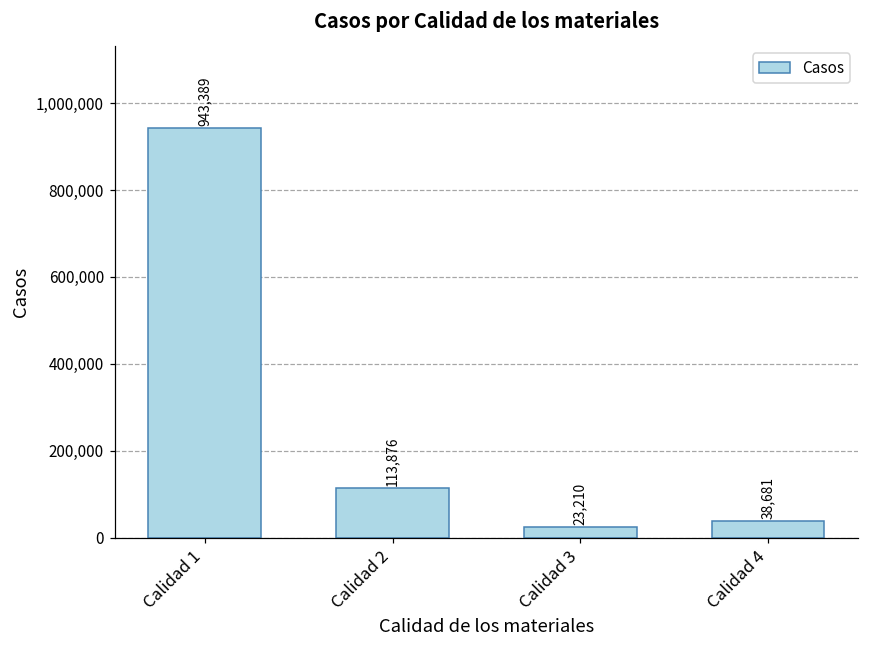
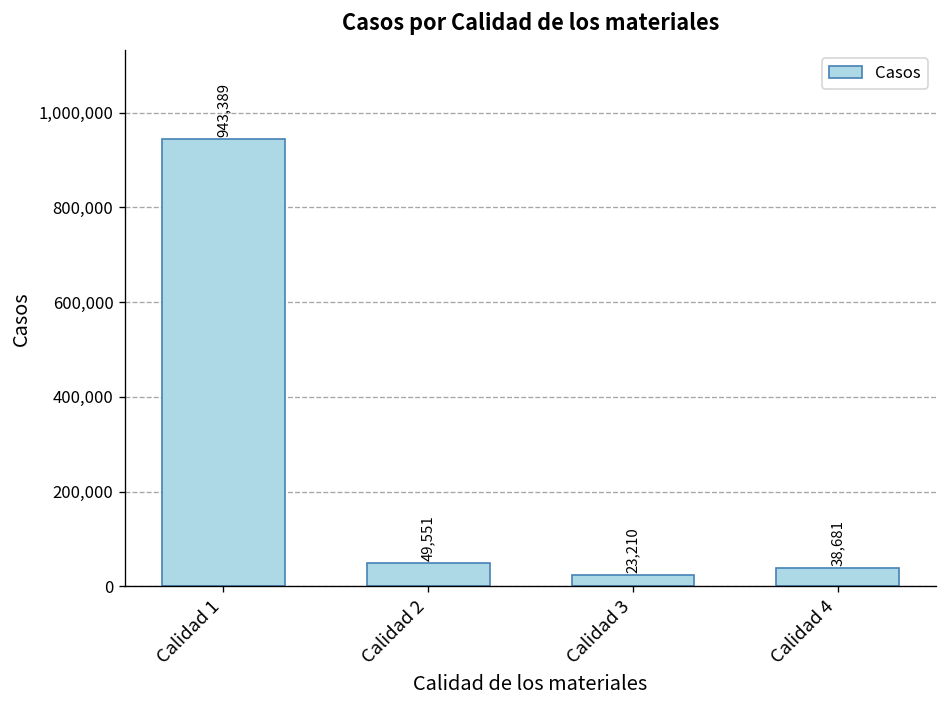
Calidad 2: 113,876 -> 49,551
